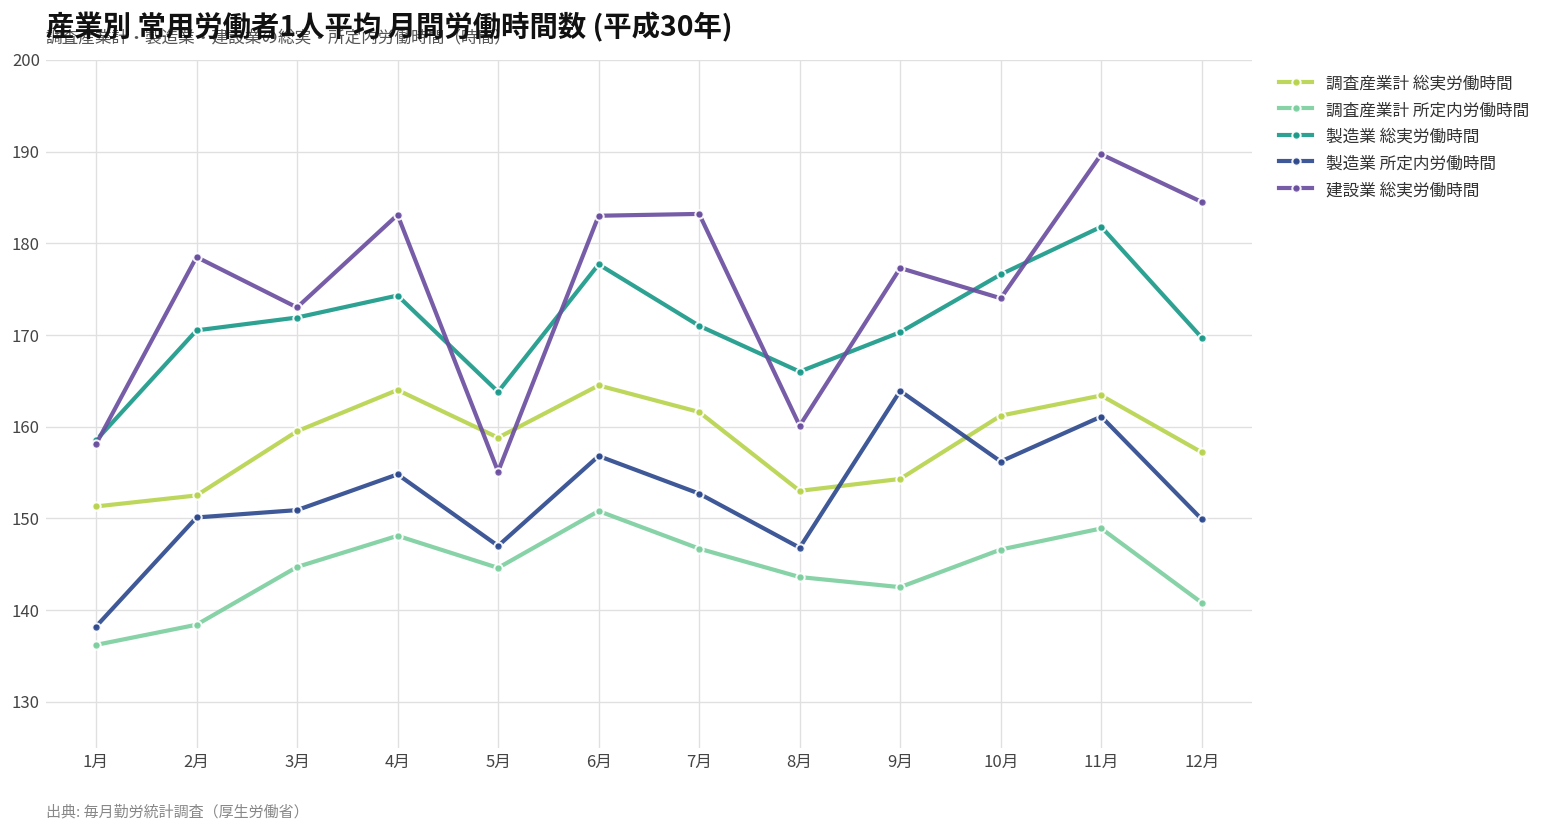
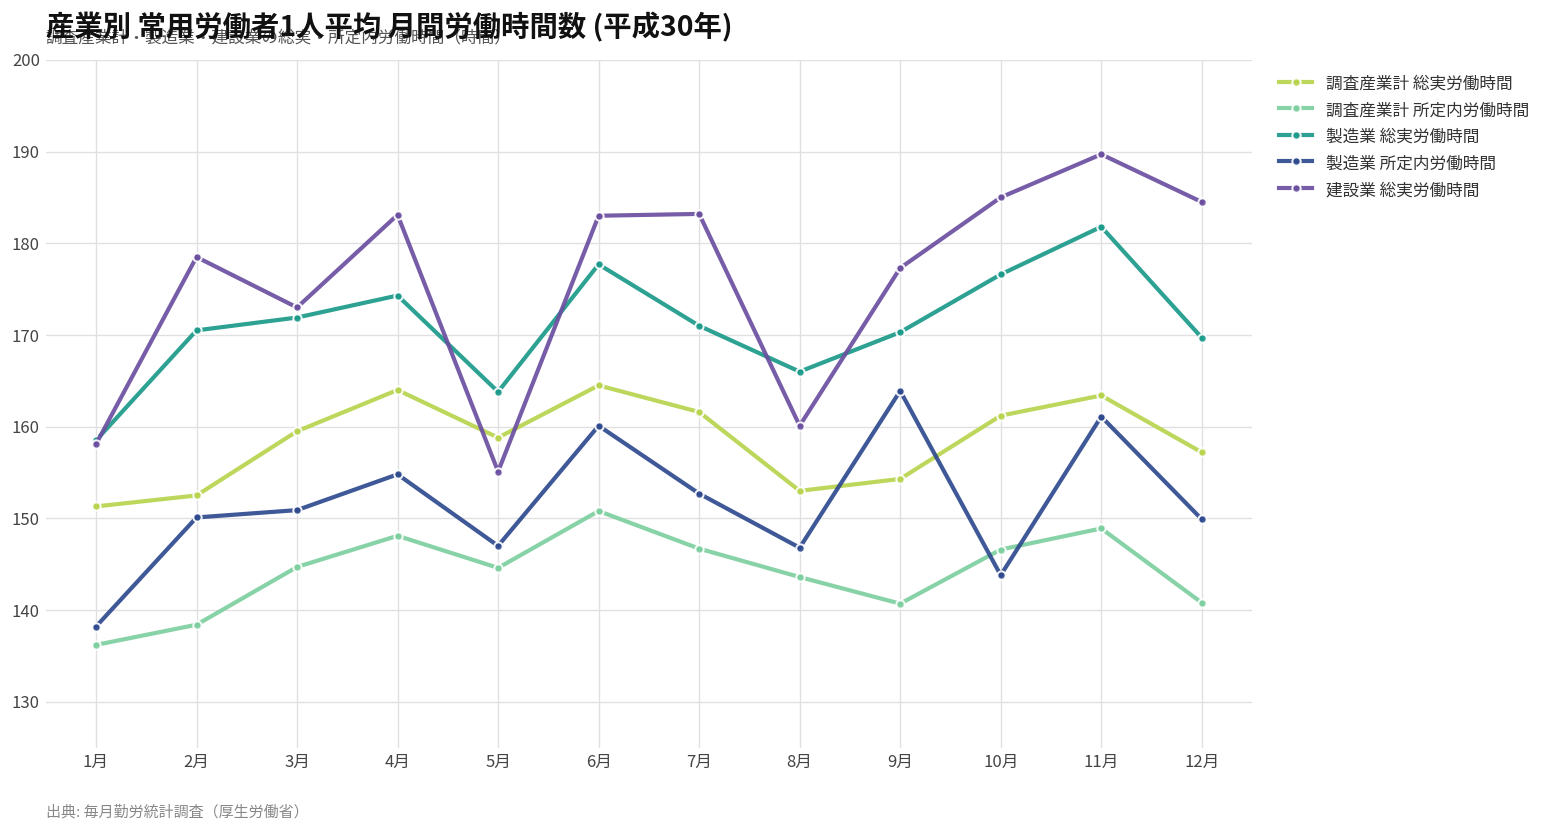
製造業 所定内労働時間, 6月: 157 -> 160
調査産業計 所定内労働時間, 9月: 143 -> 141
製造業 所定内労働時間, 10月: 156 -> 144
建設業 総実労働時間, 10月: 174 -> 185
